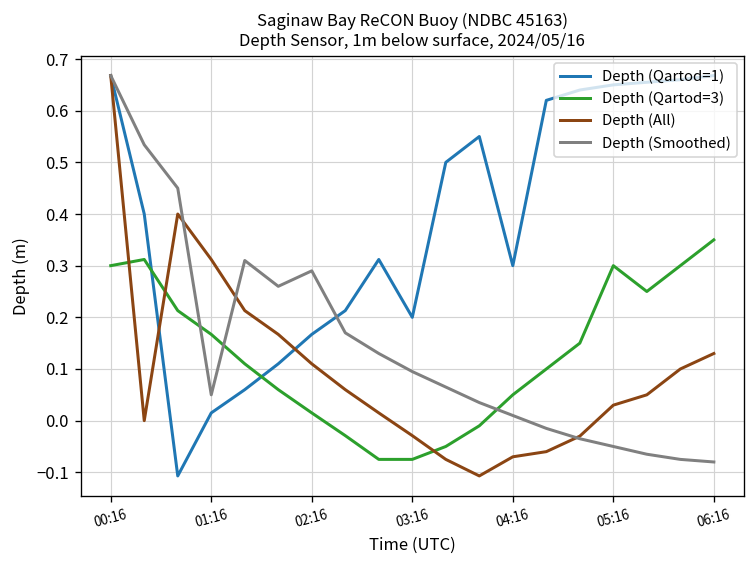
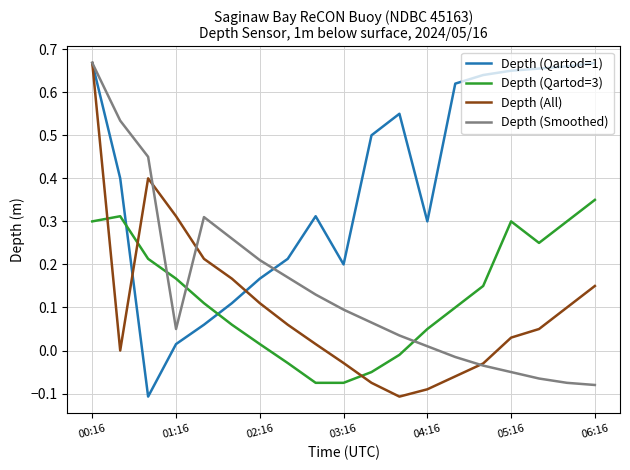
Depth (Smoothed), 02:16: 0.29 -> 0.21
Depth (All), 04:16: -0.07 -> -0.09
Depth (All), 06:16: 0.13 -> 0.15
